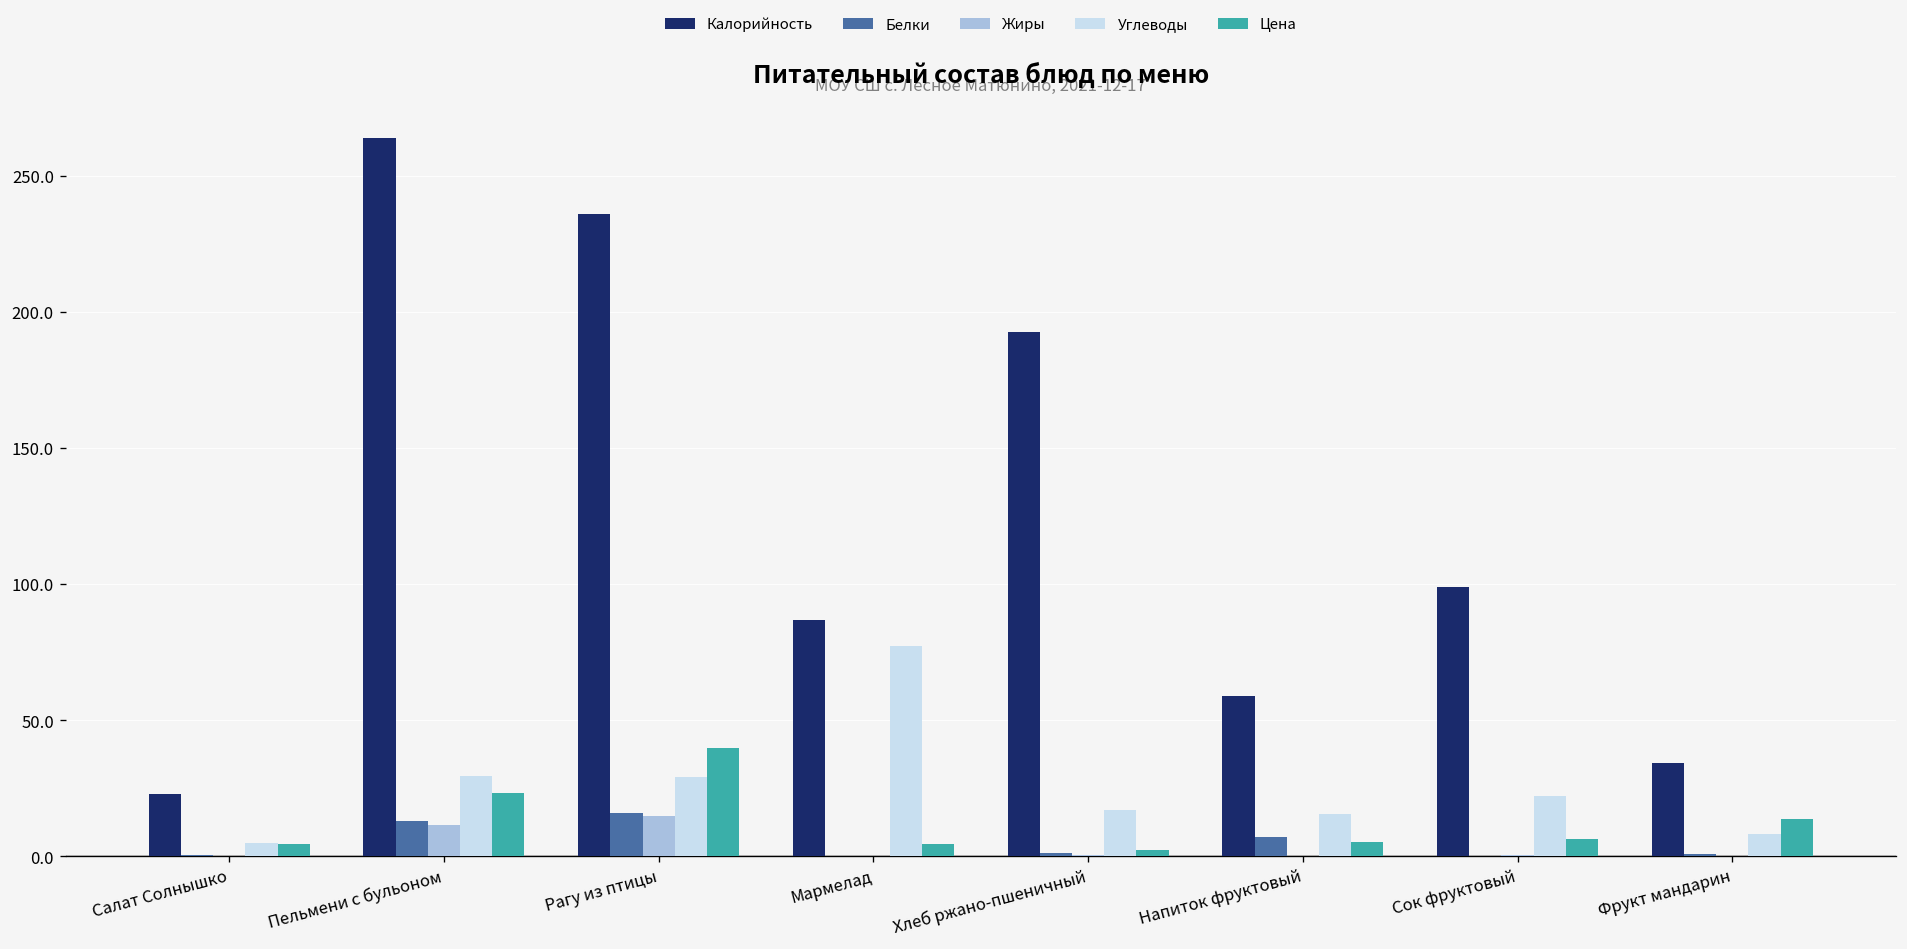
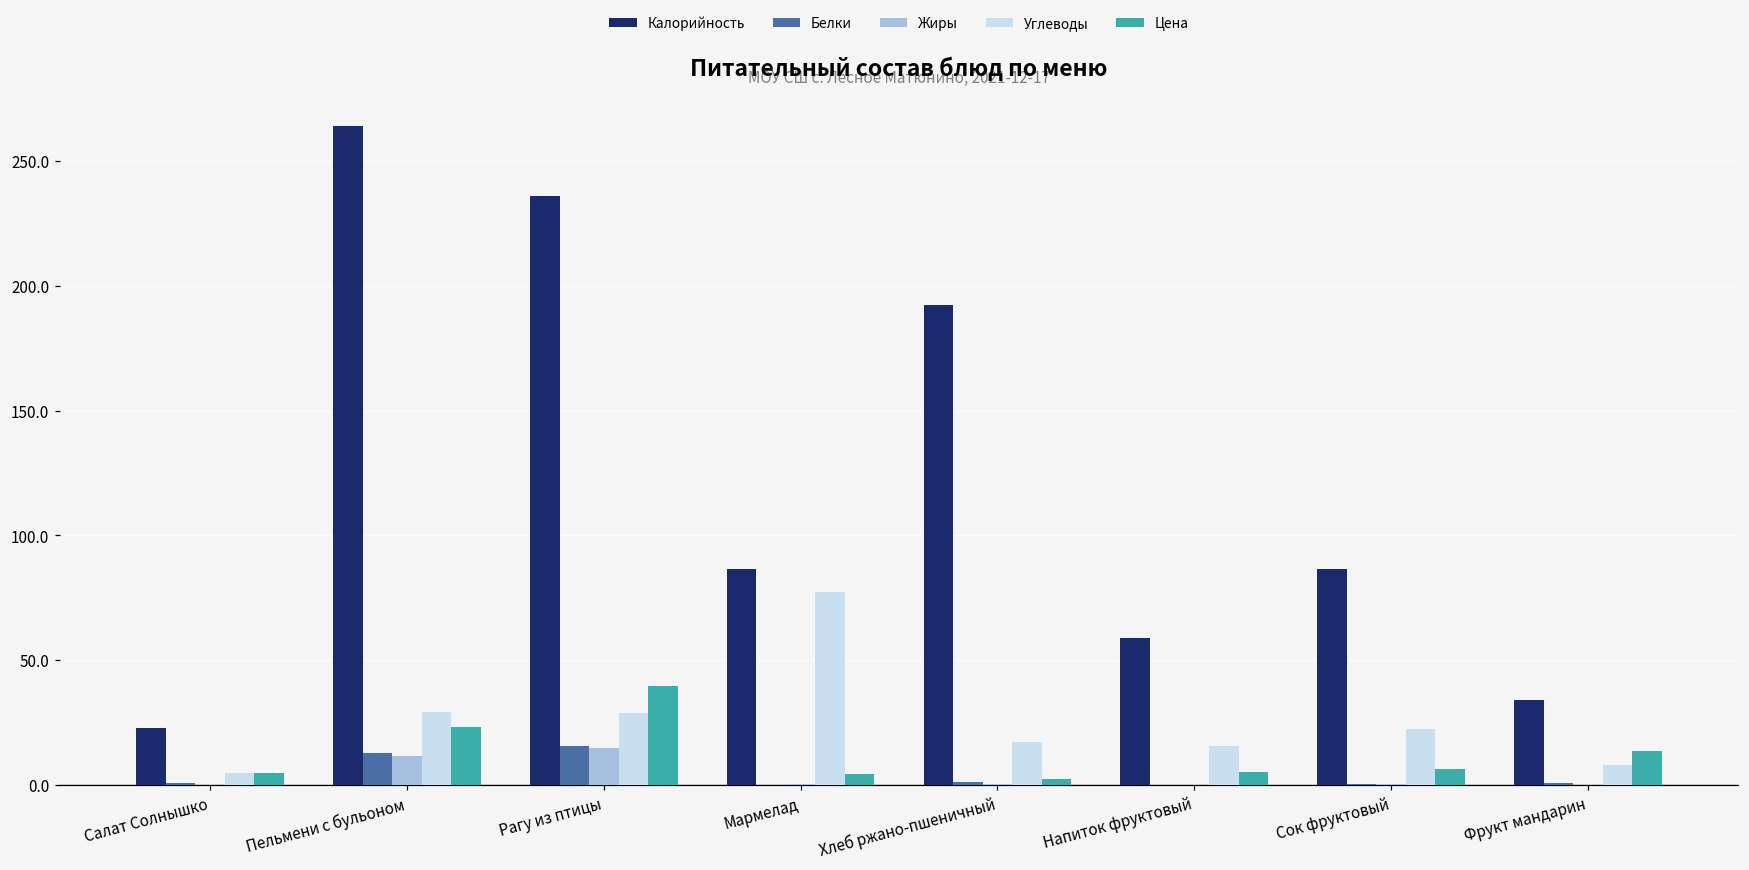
Белки, Напиток фруктовый: 7 -> 0
Калорийность, Сок фруктовый: 99 -> 86
